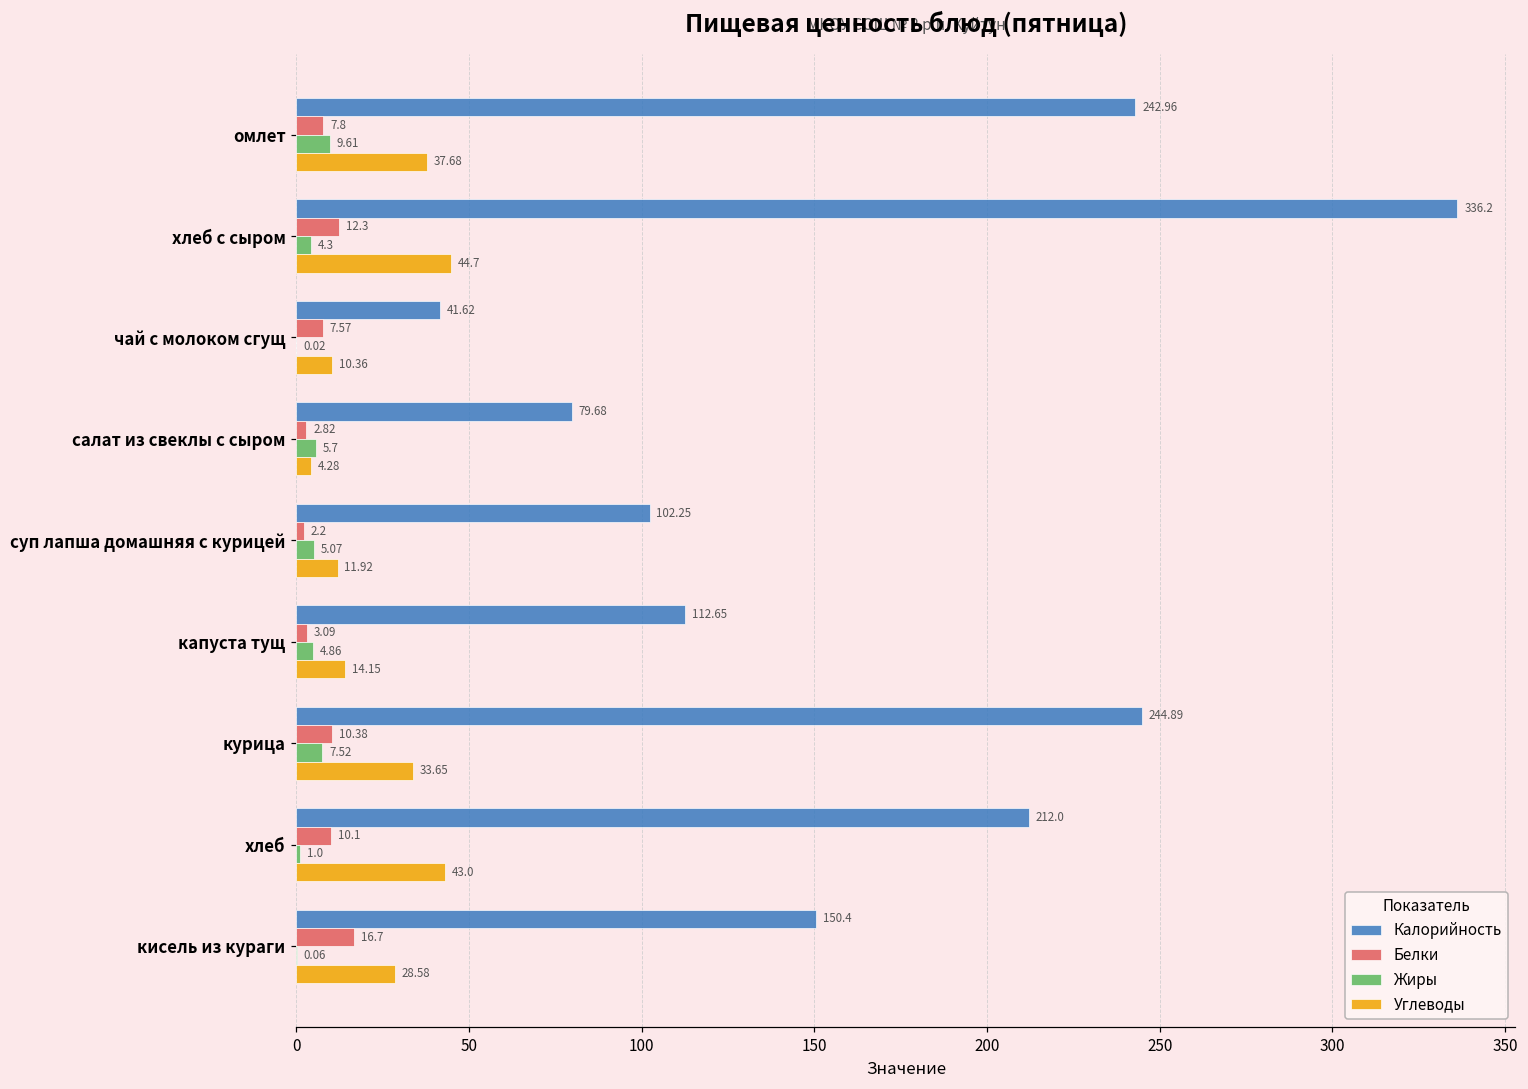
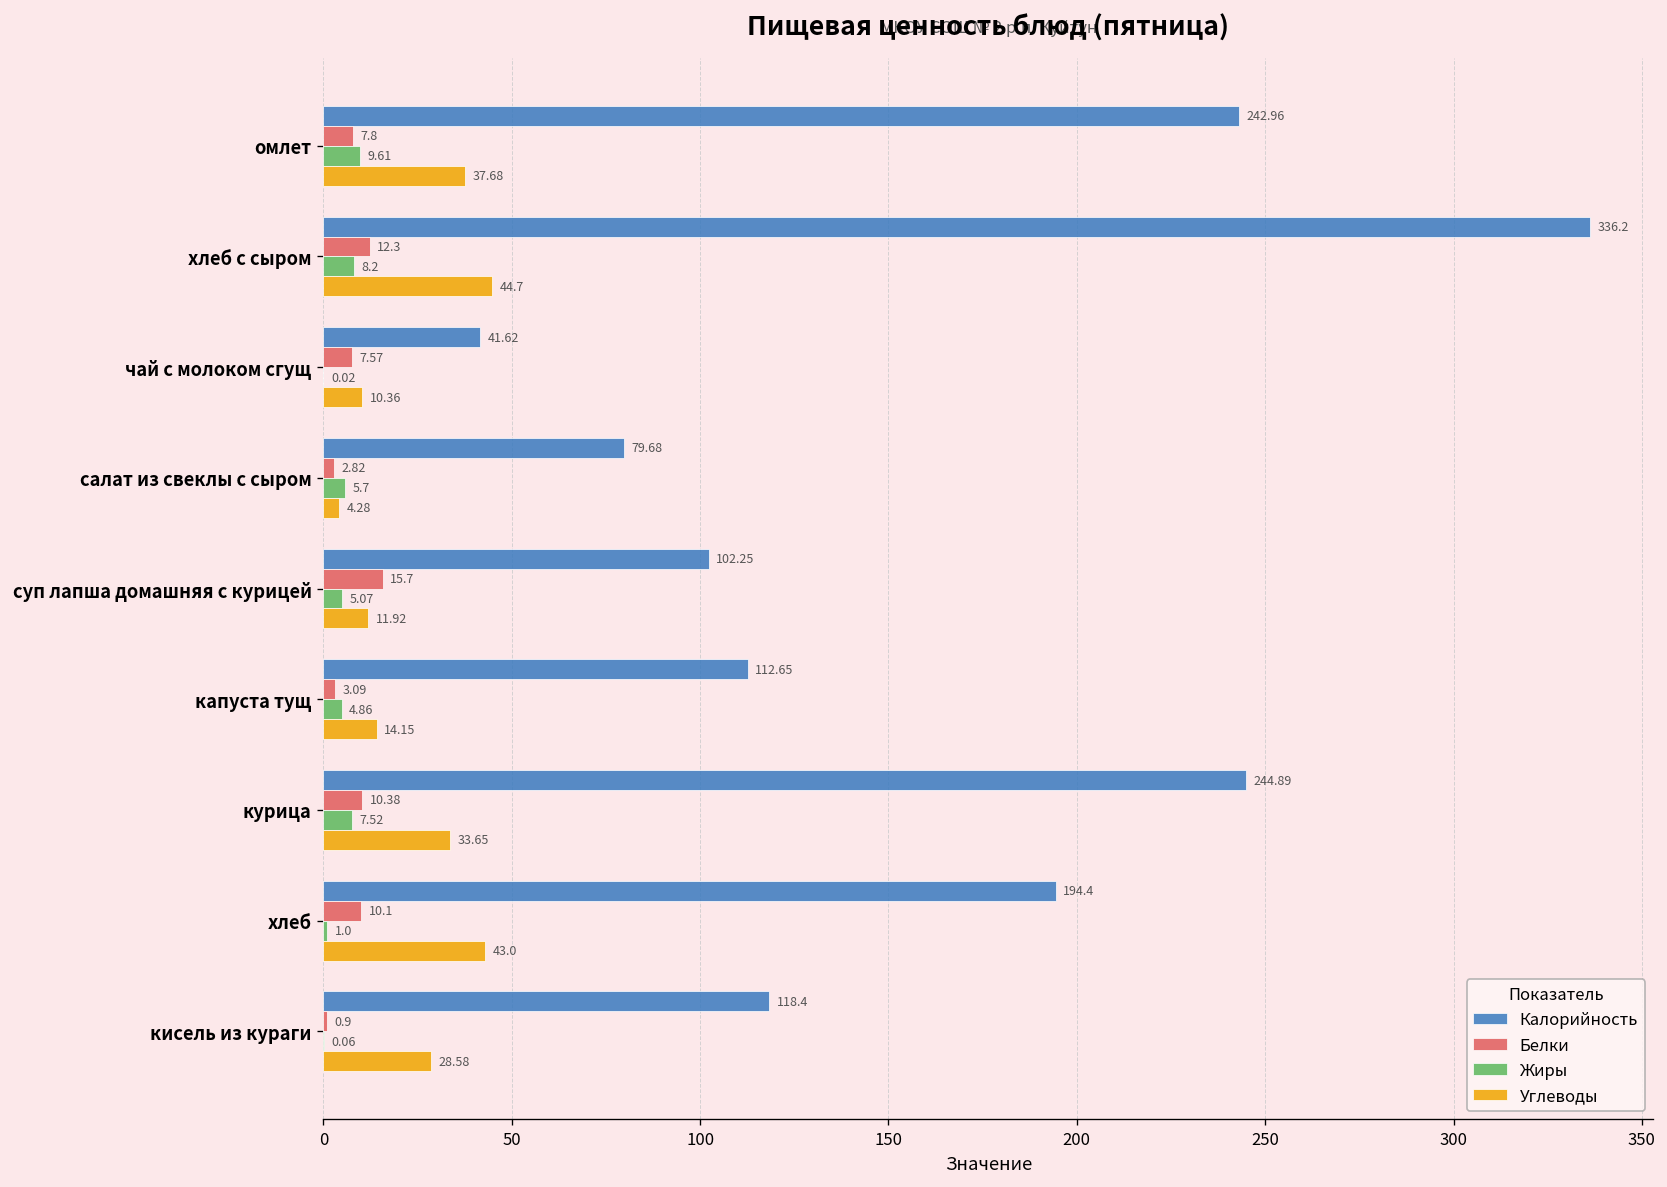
Жиры, хлеб с сыром: 4.3 -> 8.2
Белки, суп лапша домашняя с курицей: 2.2 -> 15.7
Калорийность, хлеб: 212.0 -> 194.4
Калорийность, кисель из кураги: 150.4 -> 118.4
Белки, кисель из кураги: 16.7 -> 0.9
